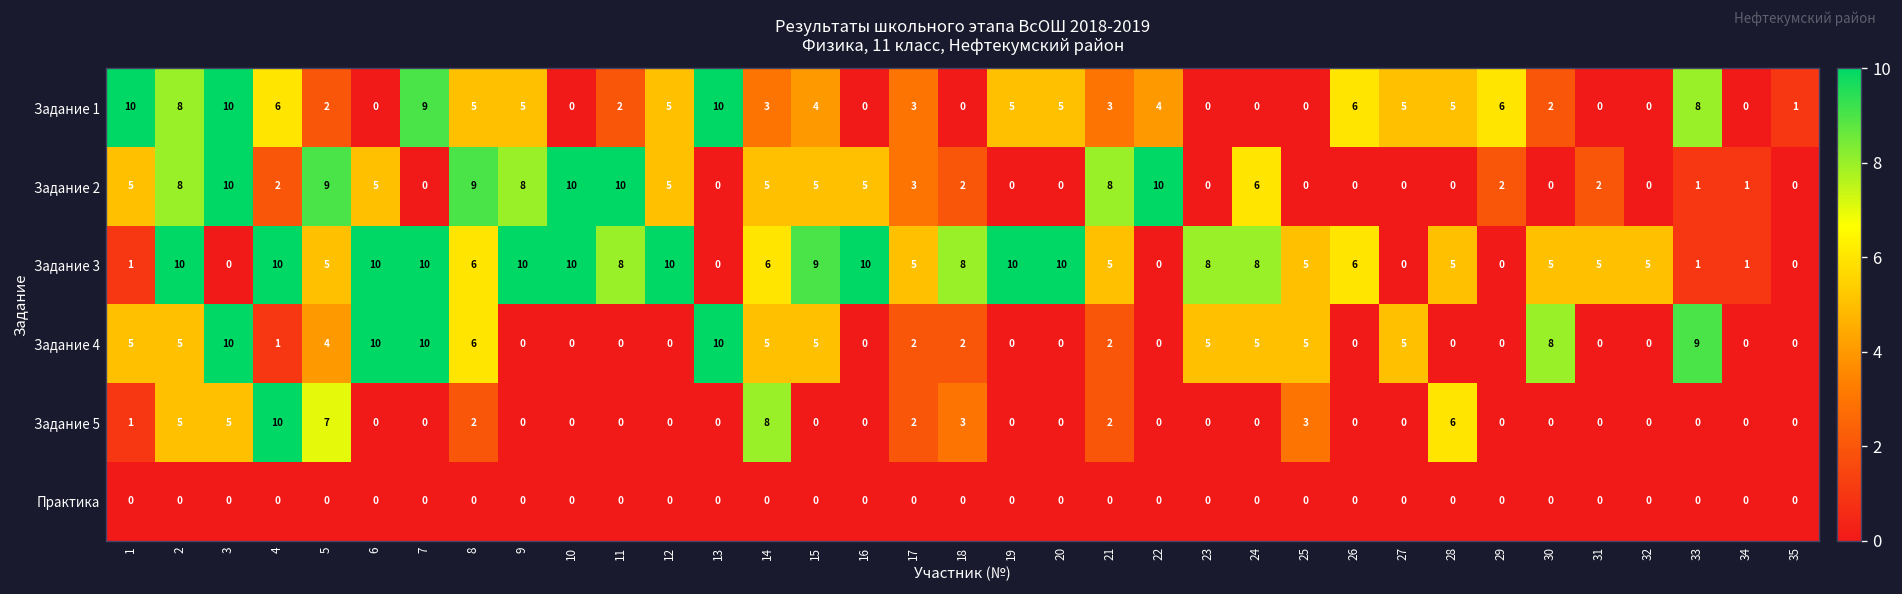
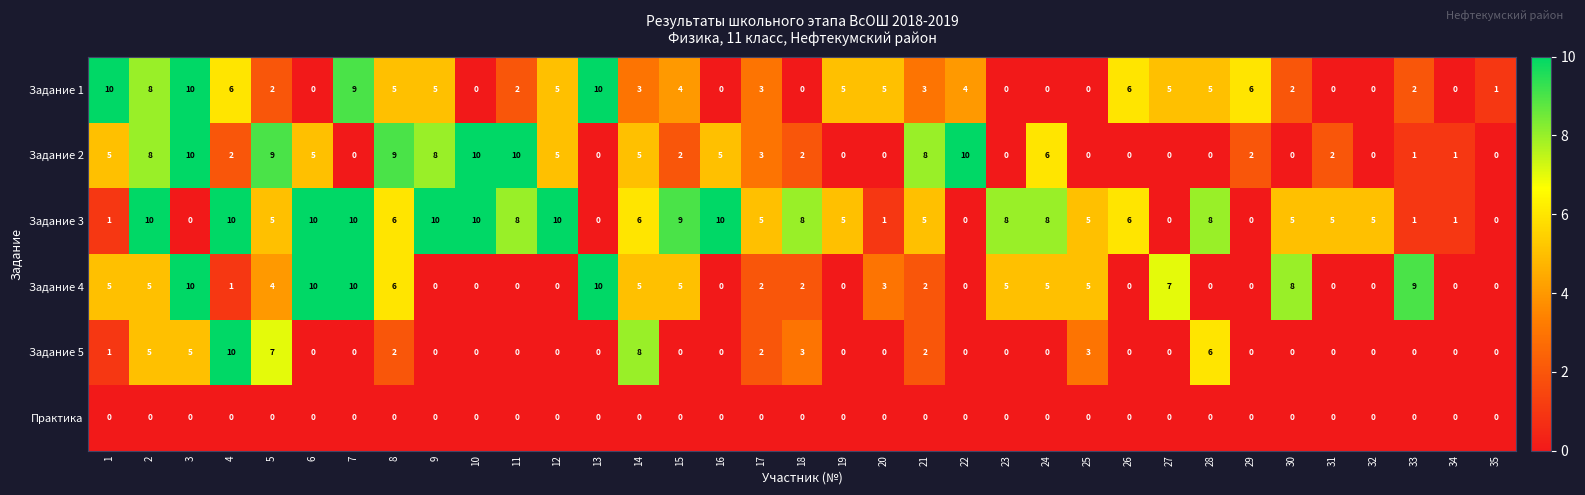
Задание 1, 33: 8 -> 2
Задание 2, 15: 5 -> 2
Задание 3, 19: 10 -> 5
Задание 3, 20: 10 -> 1
Задание 3, 28: 5 -> 8
Задание 4, 20: 0 -> 3
Задание 4, 27: 5 -> 7
